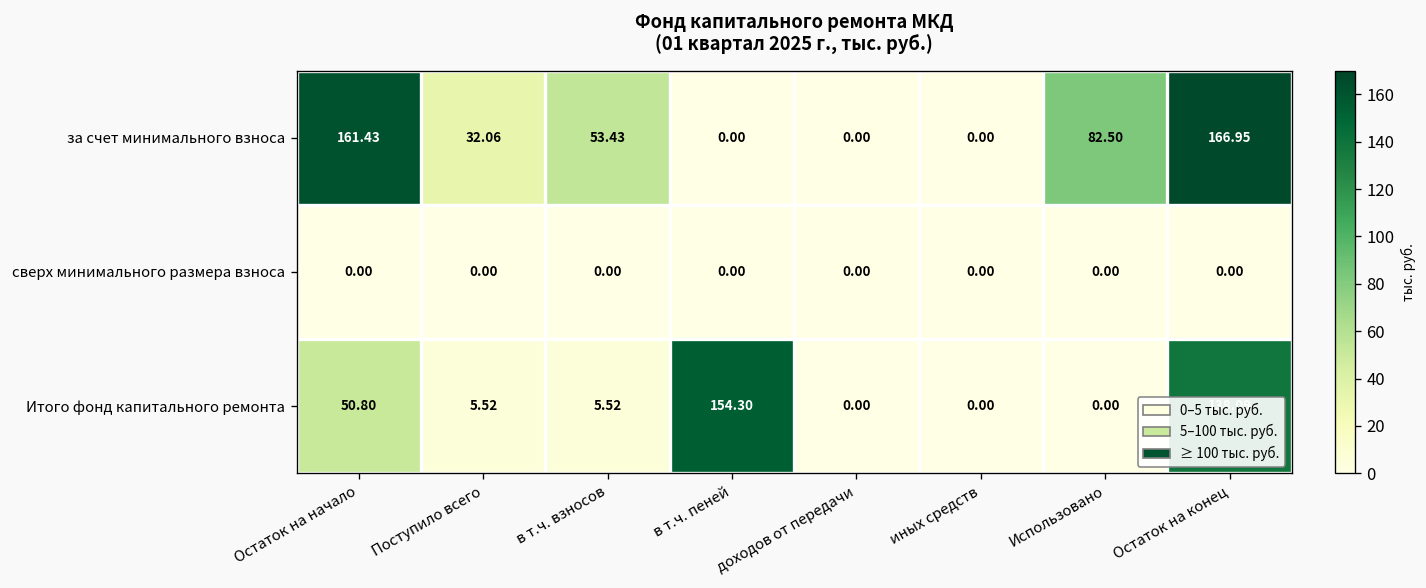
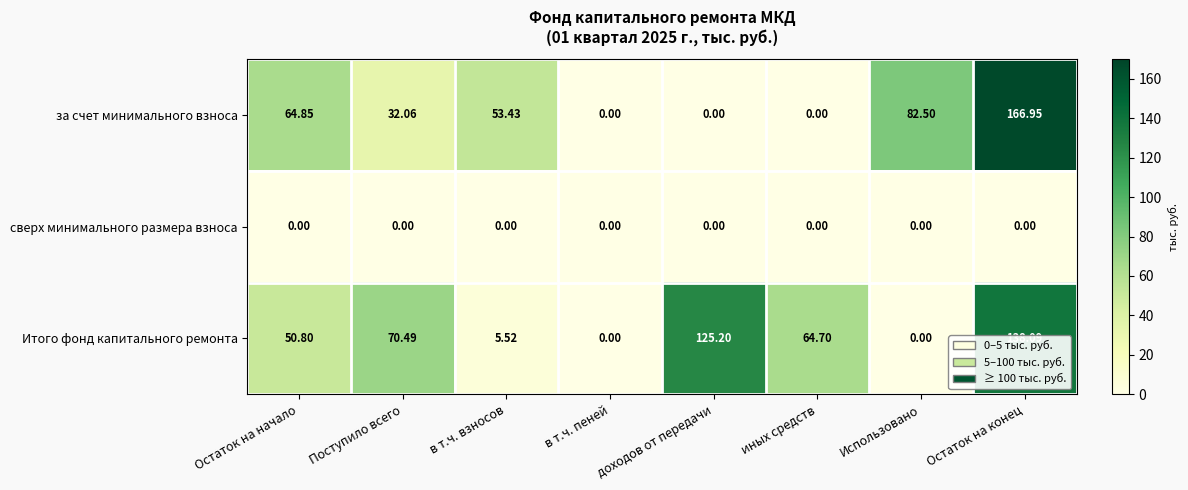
за счет минимального взноса, Остаток на начало: 161.43 -> 64.85
Итого фонд капитального ремонта, Поступило всего: 5.52 -> 70.49
Итого фонд капитального ремонта, в т.ч. пеней: 154.30 -> 0.00
Итого фонд капитального ремонта, доходов от передачи: 0.00 -> 125.20
Итого фонд капитального ремонта, иных средств: 0.00 -> 64.70
